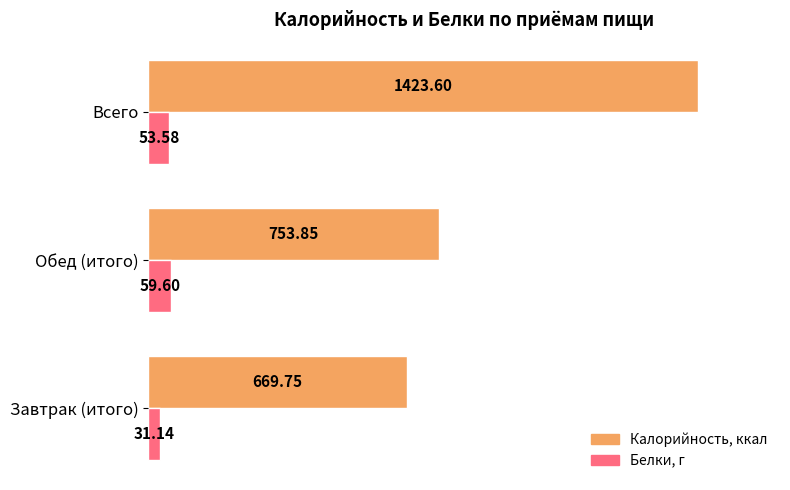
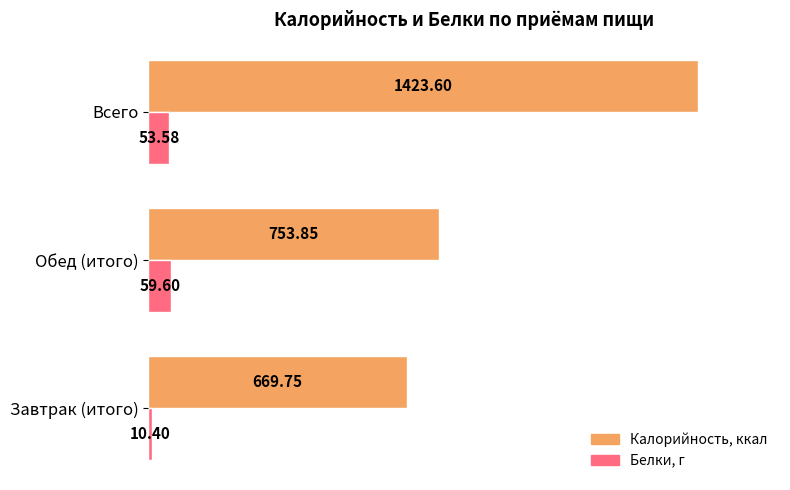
Белки, г, Завтрак (итого): 31.14 -> 10.40
